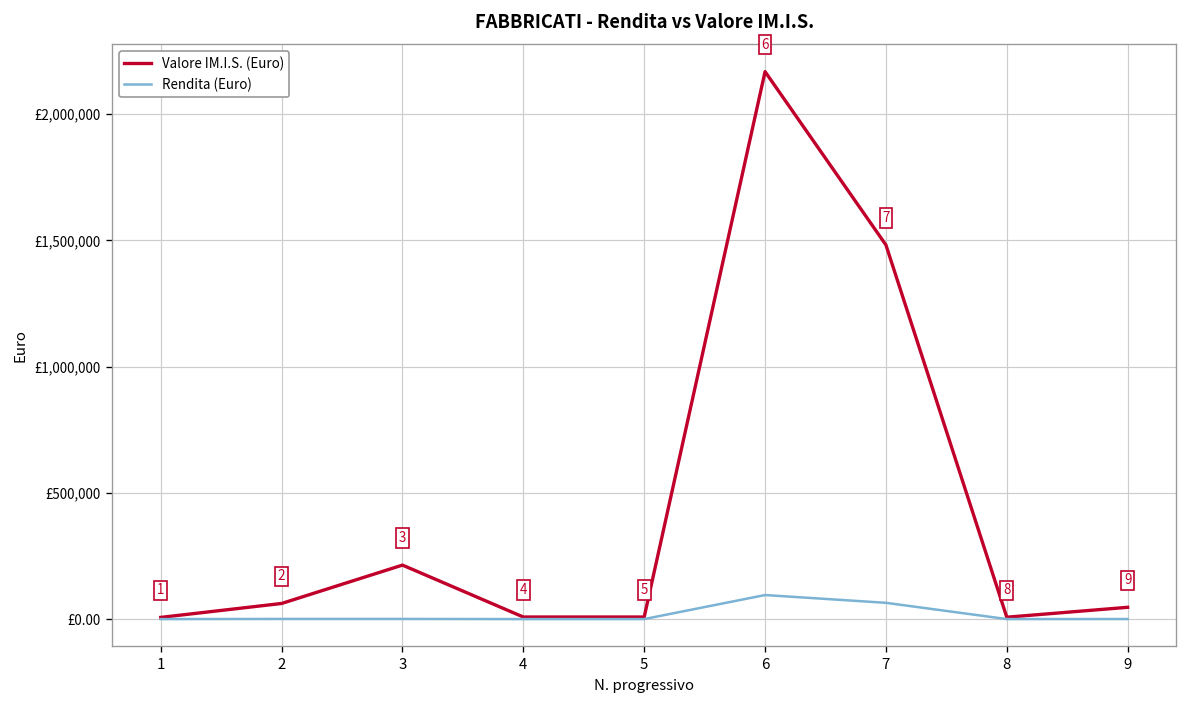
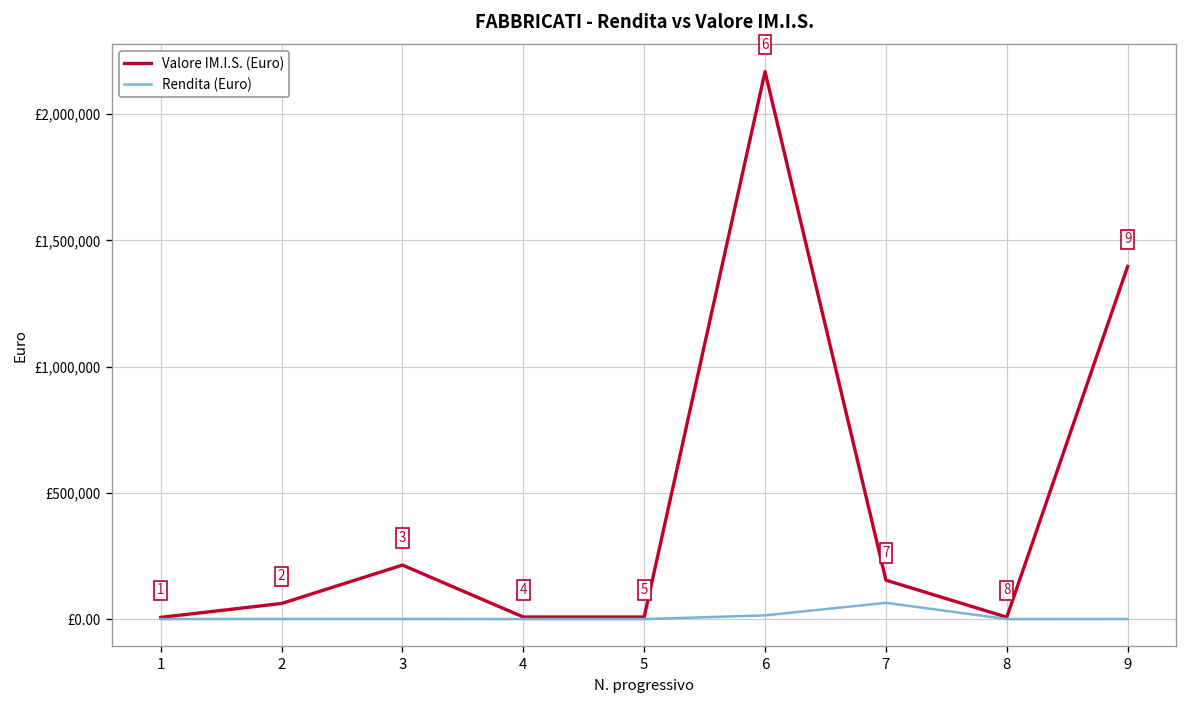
Rendita (Euro), 6: £100,000 -> £10,000
Valore IM.I.S. (Euro), 7: £1,480,000 -> £150,000
Valore IM.I.S. (Euro), 9: £50,000 -> £1,400,000
